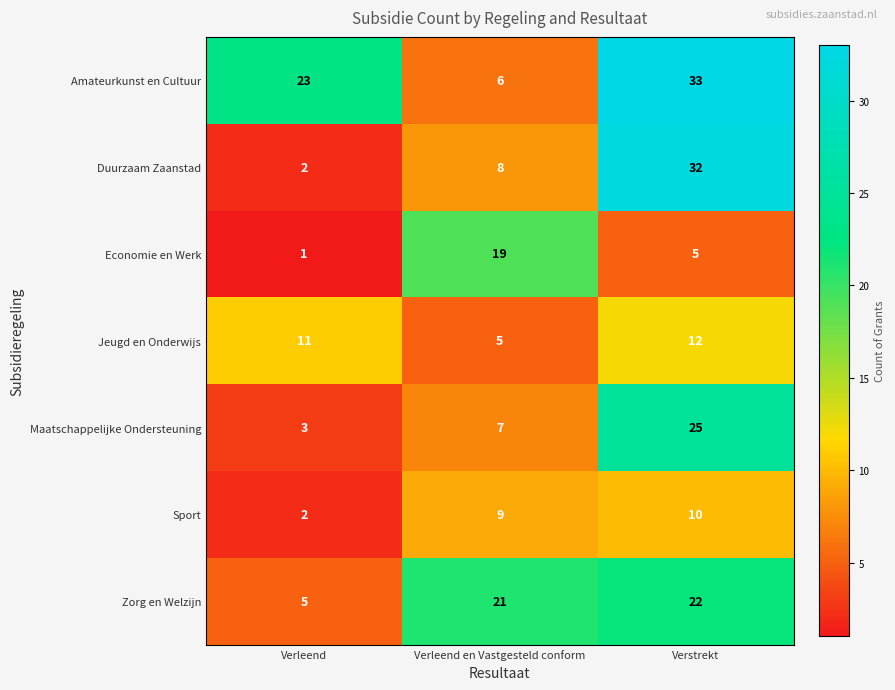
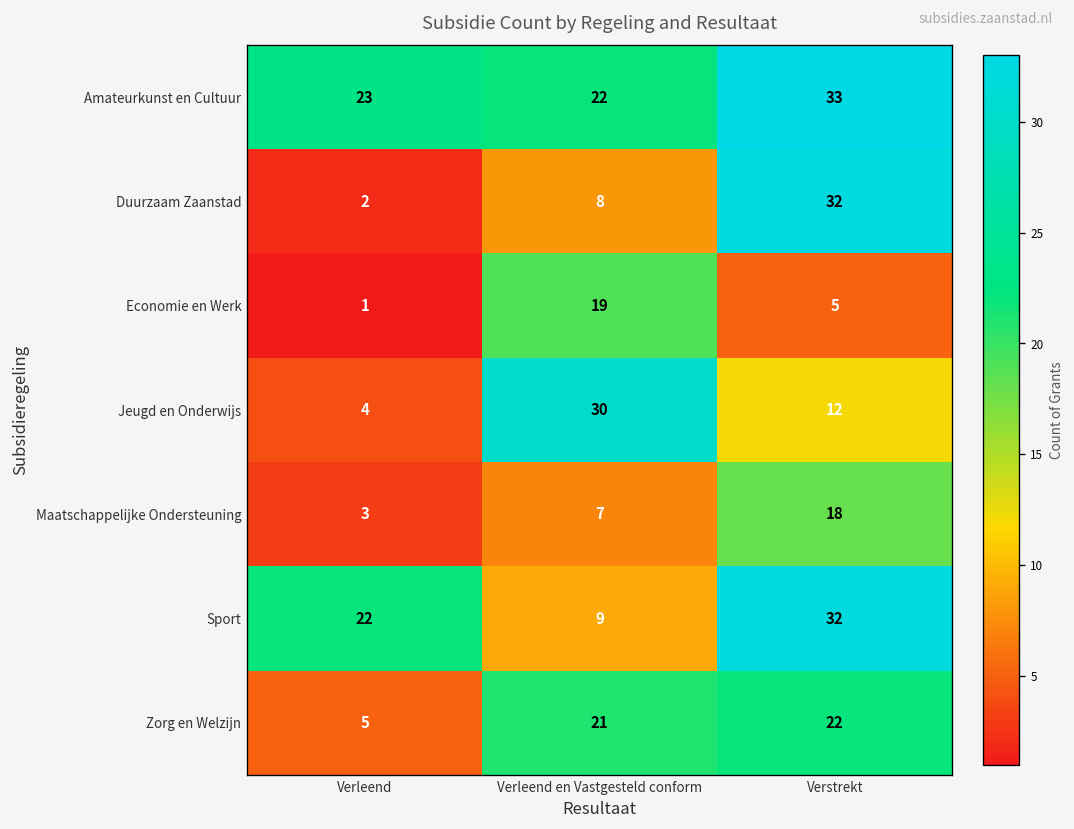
Amateurkunst en Cultuur, Verleend en Vastgesteld conform: 6 -> 22
Jeugd en Onderwijs, Verleend: 11 -> 4
Jeugd en Onderwijs, Verleend en Vastgesteld conform: 5 -> 30
Maatschappelijke Ondersteuning, Verstrekt: 25 -> 18
Sport, Verleend: 2 -> 22
Sport, Verstrekt: 10 -> 32
